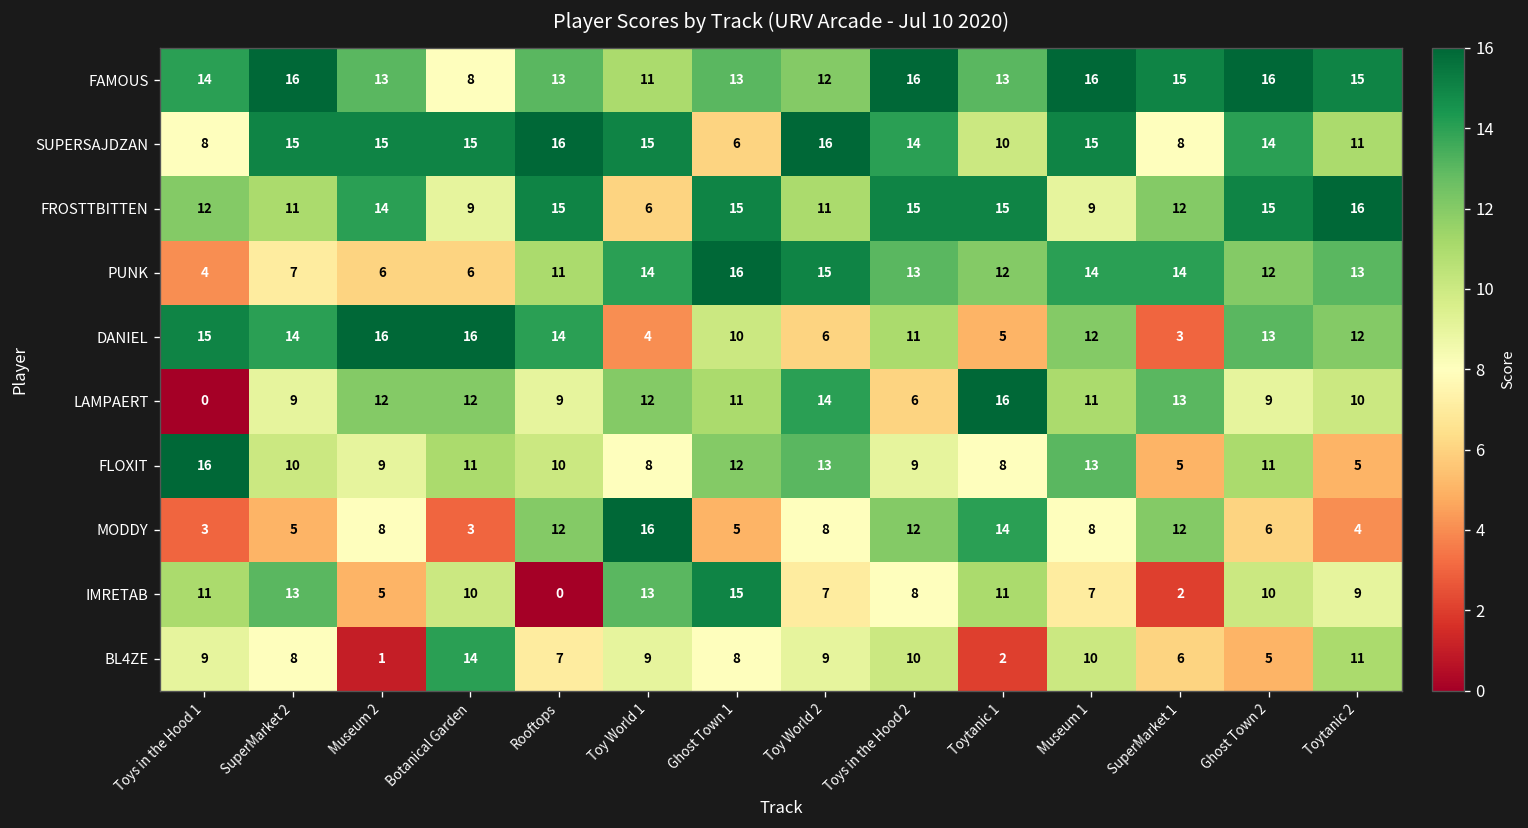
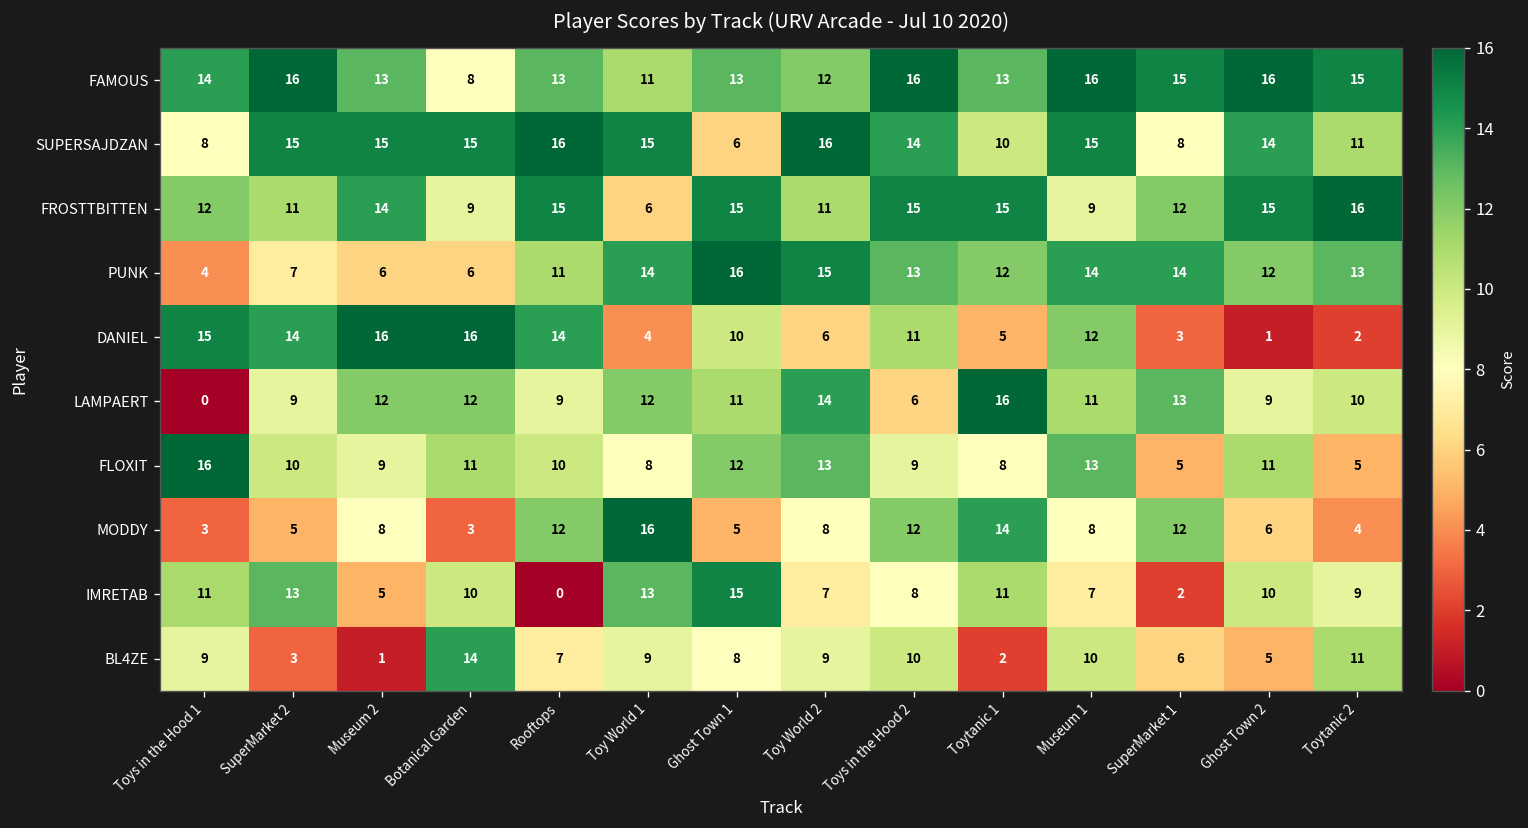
DANIEL, Ghost Town 2: 13 -> 1
DANIEL, Toytanic 2: 12 -> 2
BL4ZE, SuperMarket 2: 8 -> 3
